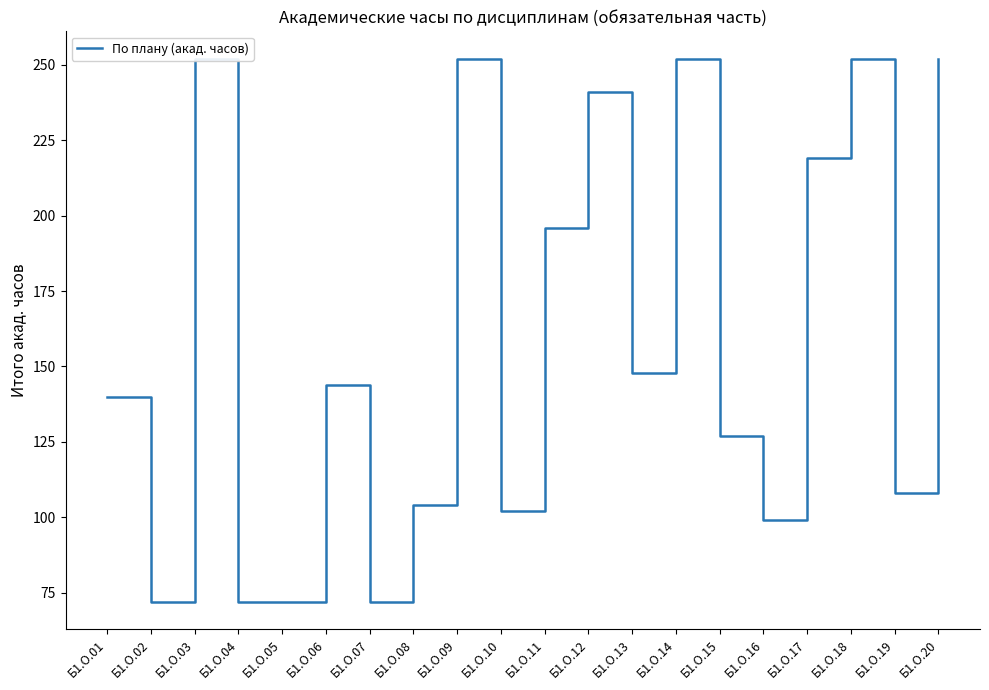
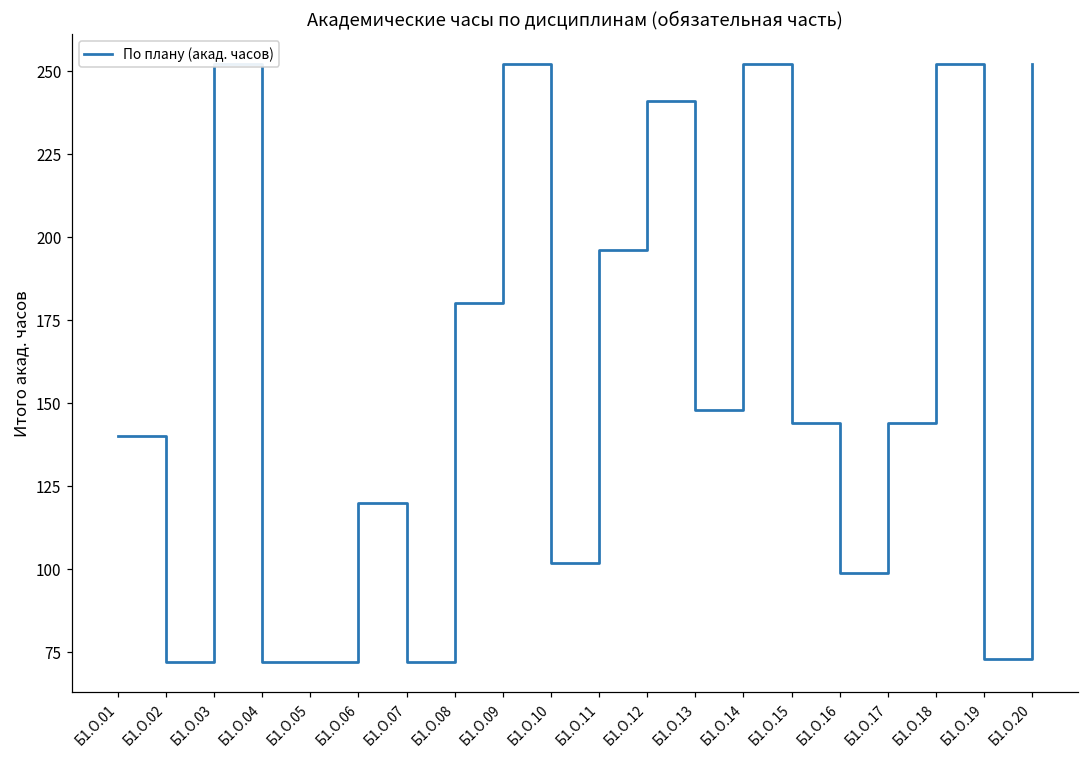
Б1.О.06: 144 -> 120
Б1.О.08: 104 -> 180
Б1.О.15: 127 -> 144
Б1.О.17: 219 -> 144
Б1.О.19: 108 -> 73
